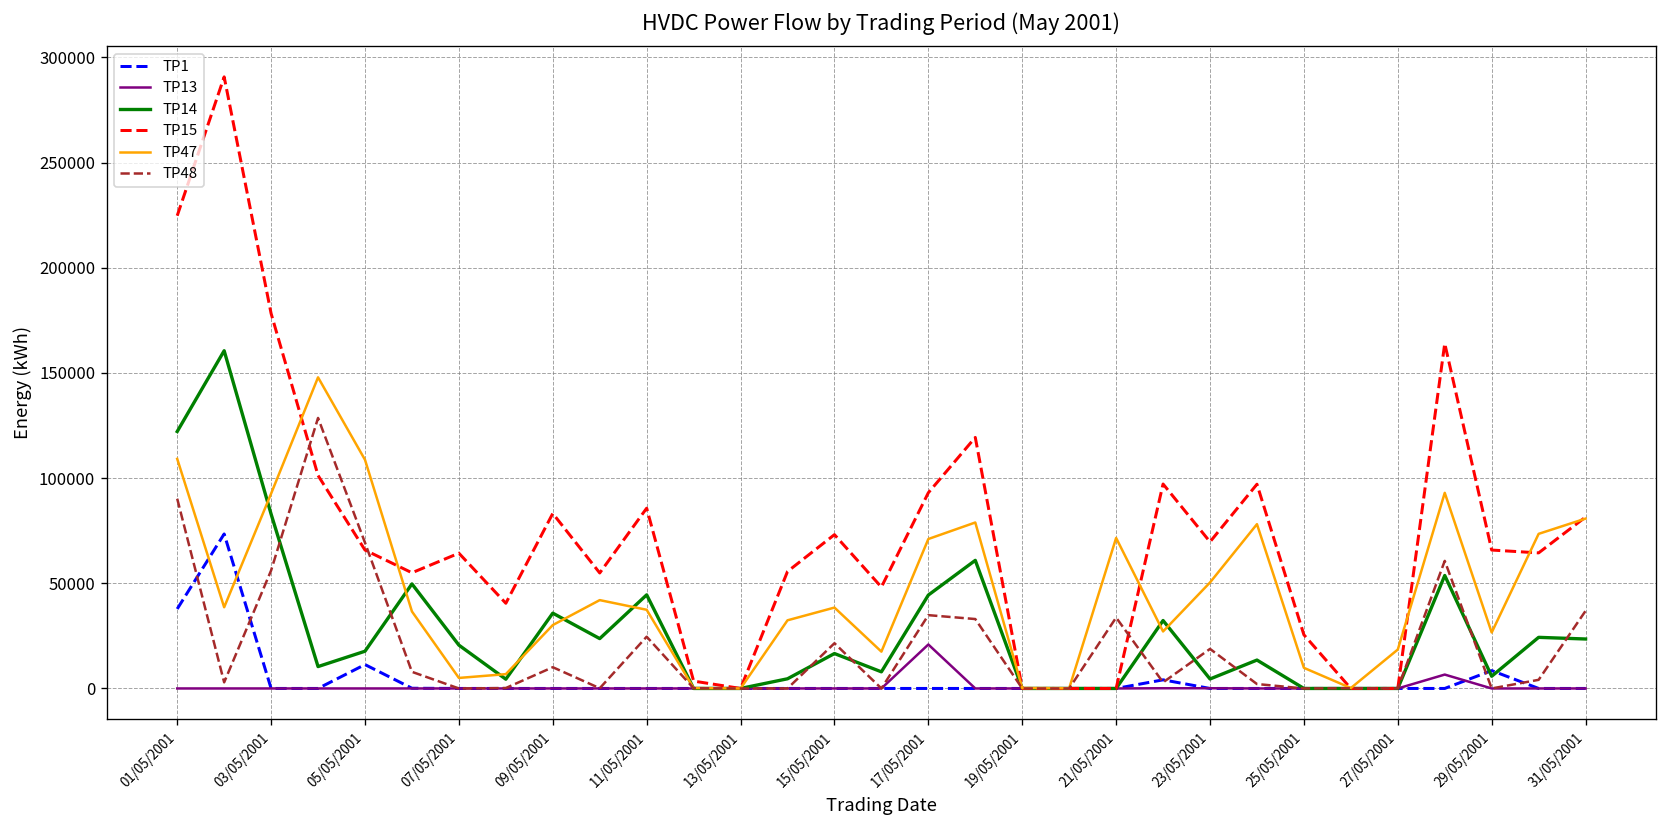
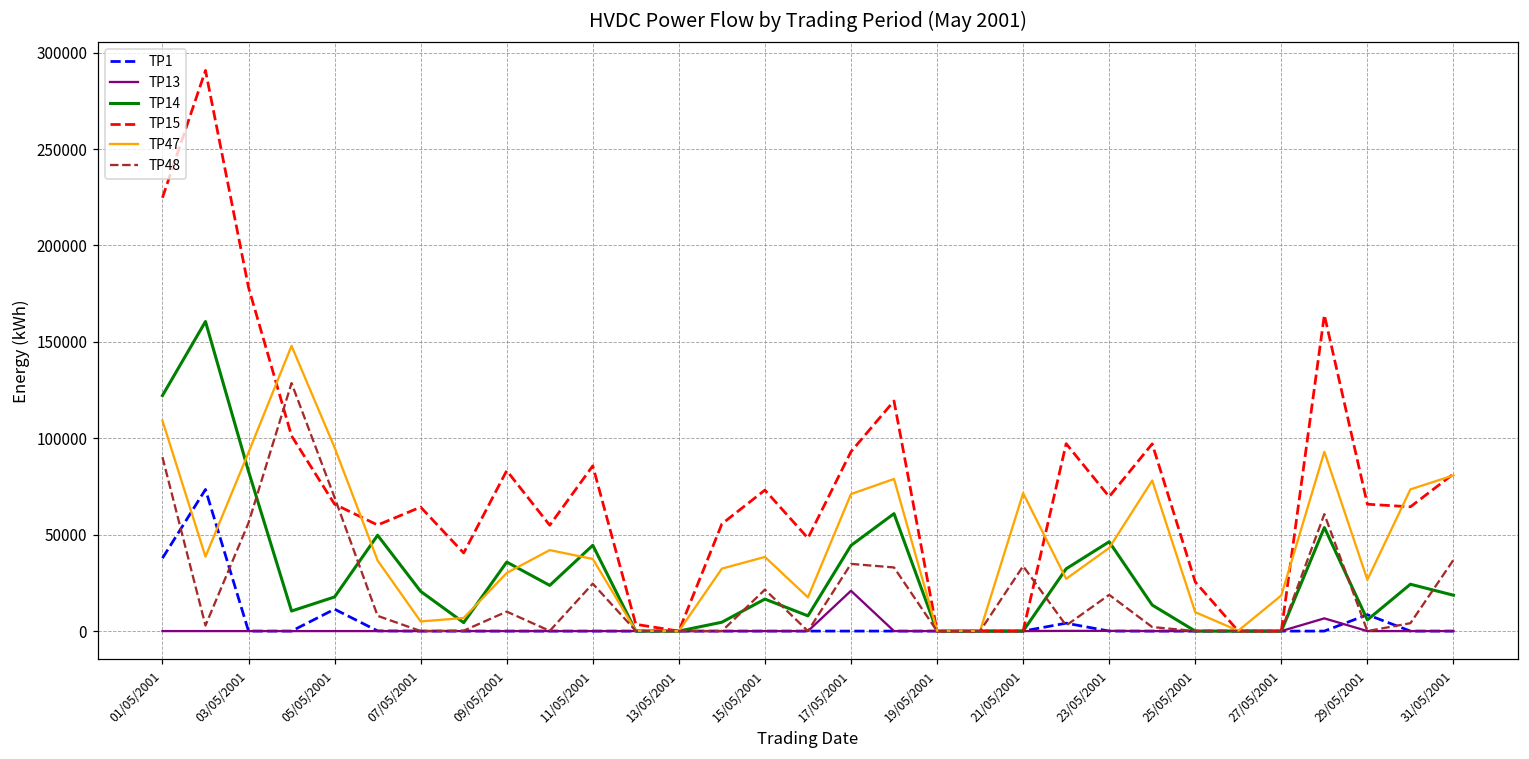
TP47, 05/05/2001: 109000 -> 95000
TP14, 23/05/2001: 5000 -> 46000
TP47, 23/05/2001: 50000 -> 43000
TP14, 31/05/2001: 24000 -> 19000
